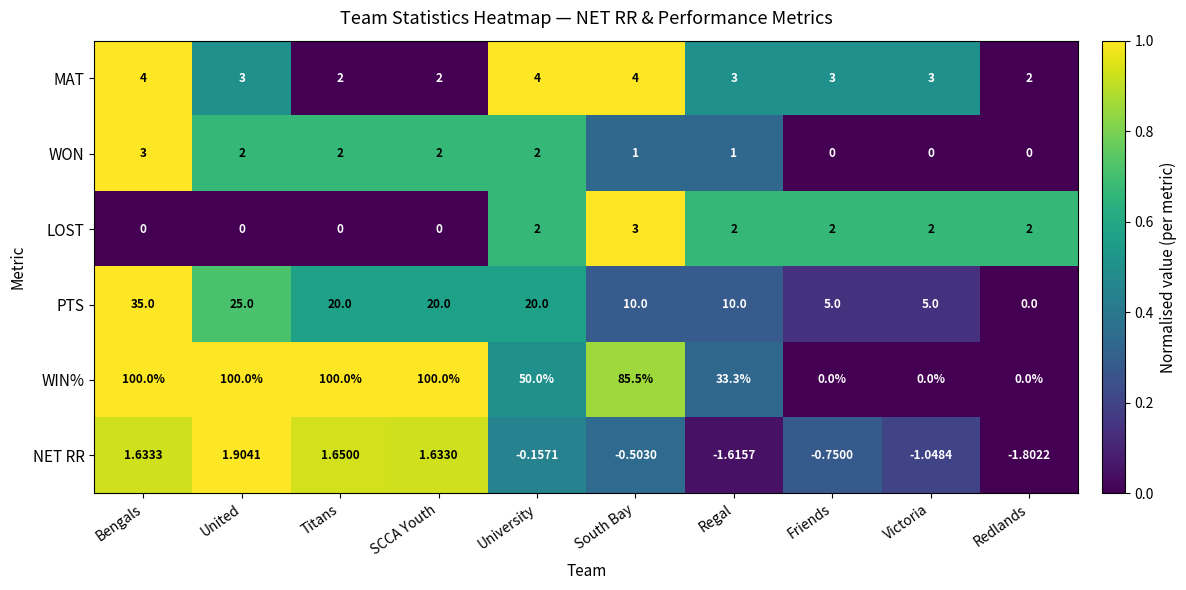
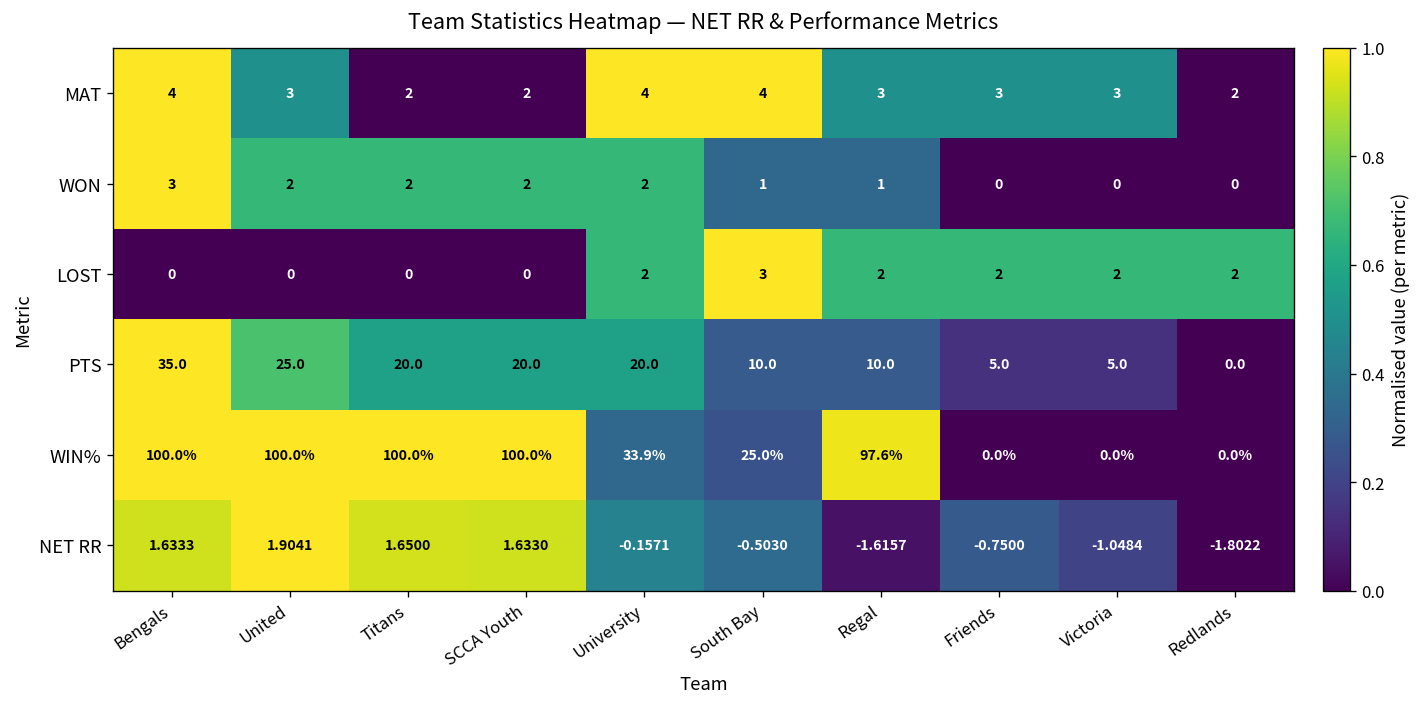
WIN%, University: 50.0% -> 33.9%
WIN%, South Bay: 85.5% -> 25.0%
WIN%, Regal: 33.3% -> 97.6%
